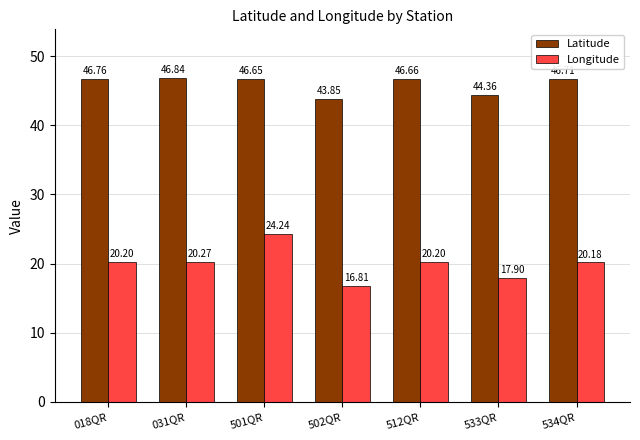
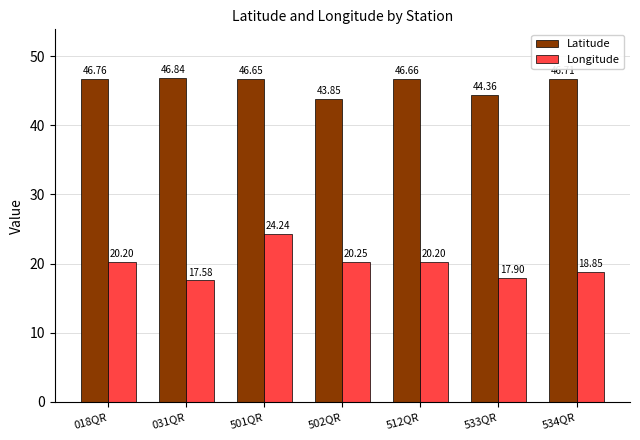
Longitude, 031QR: 20.27 -> 17.58
Longitude, 502QR: 16.81 -> 20.25
Longitude, 534QR: 20.18 -> 18.85
